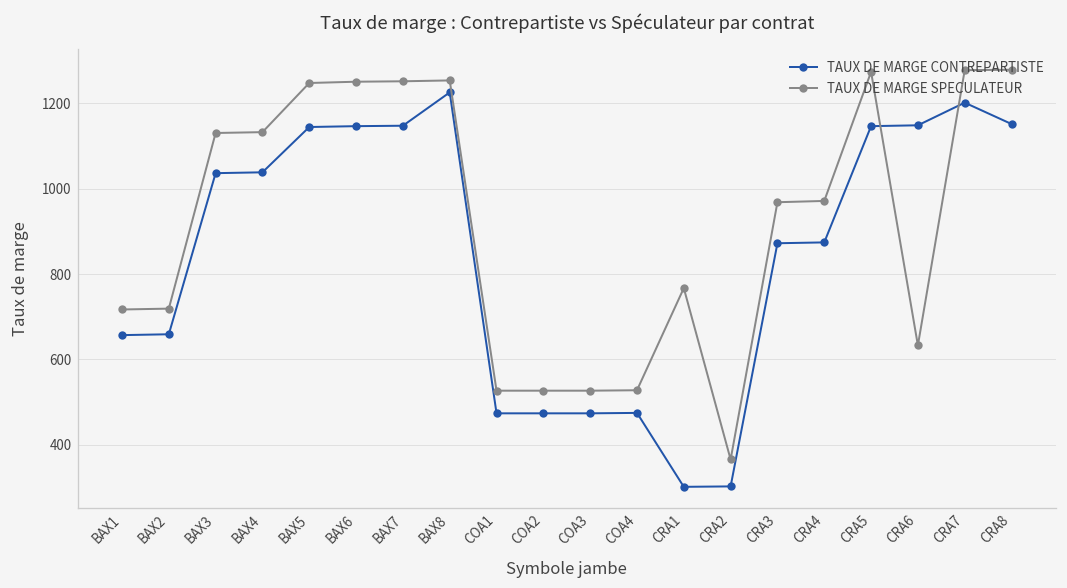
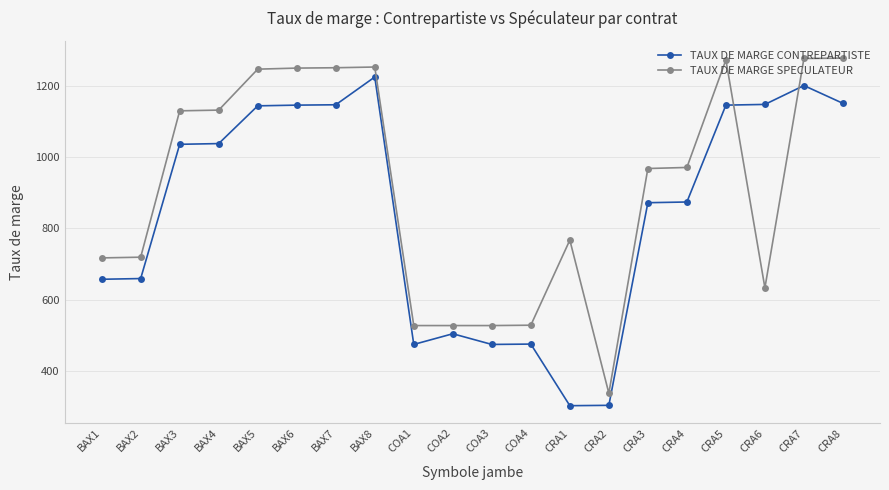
TAUX DE MARGE CONTREPARTISTE, COA2: 470 -> 500
TAUX DE MARGE SPECULATEUR, CRA2: 370 -> 340
